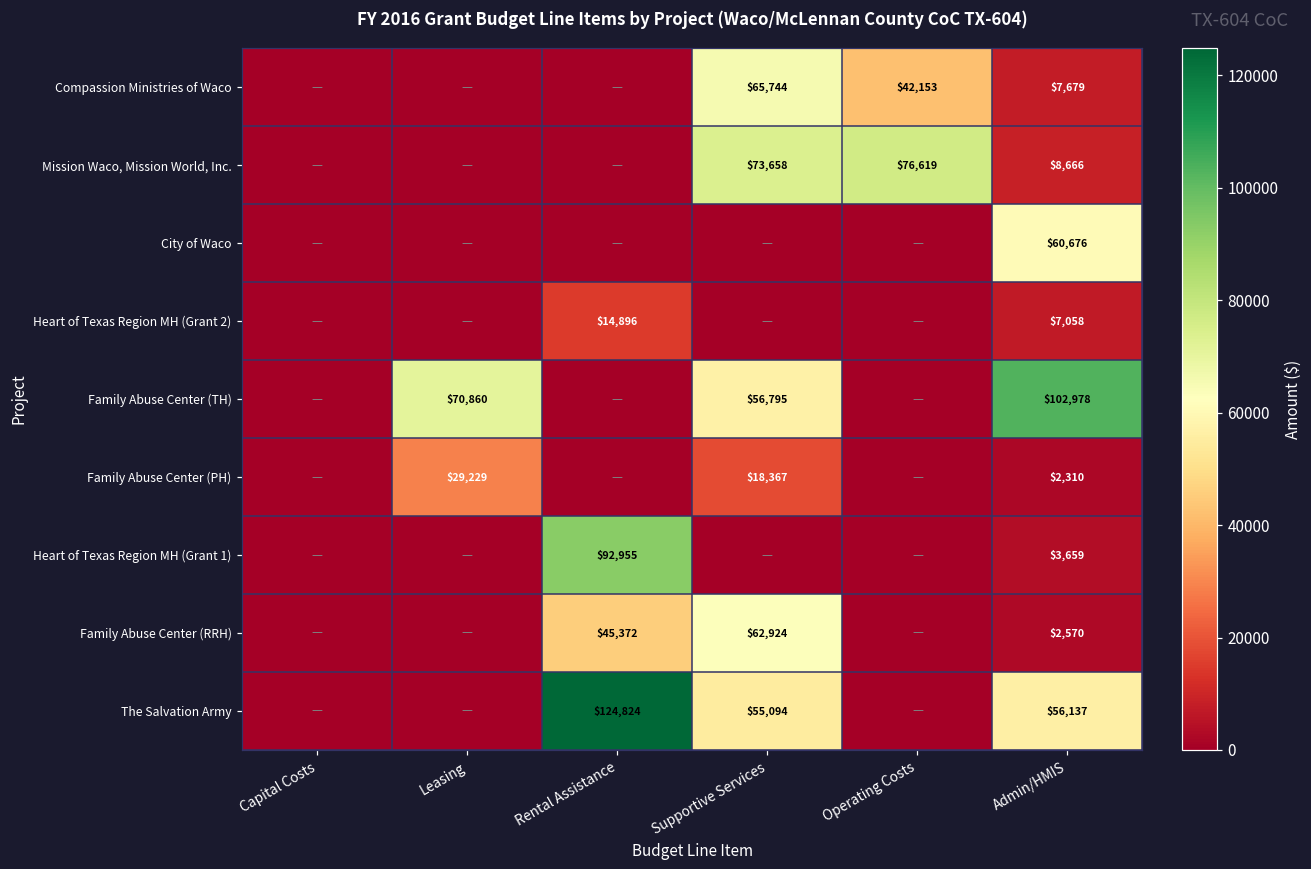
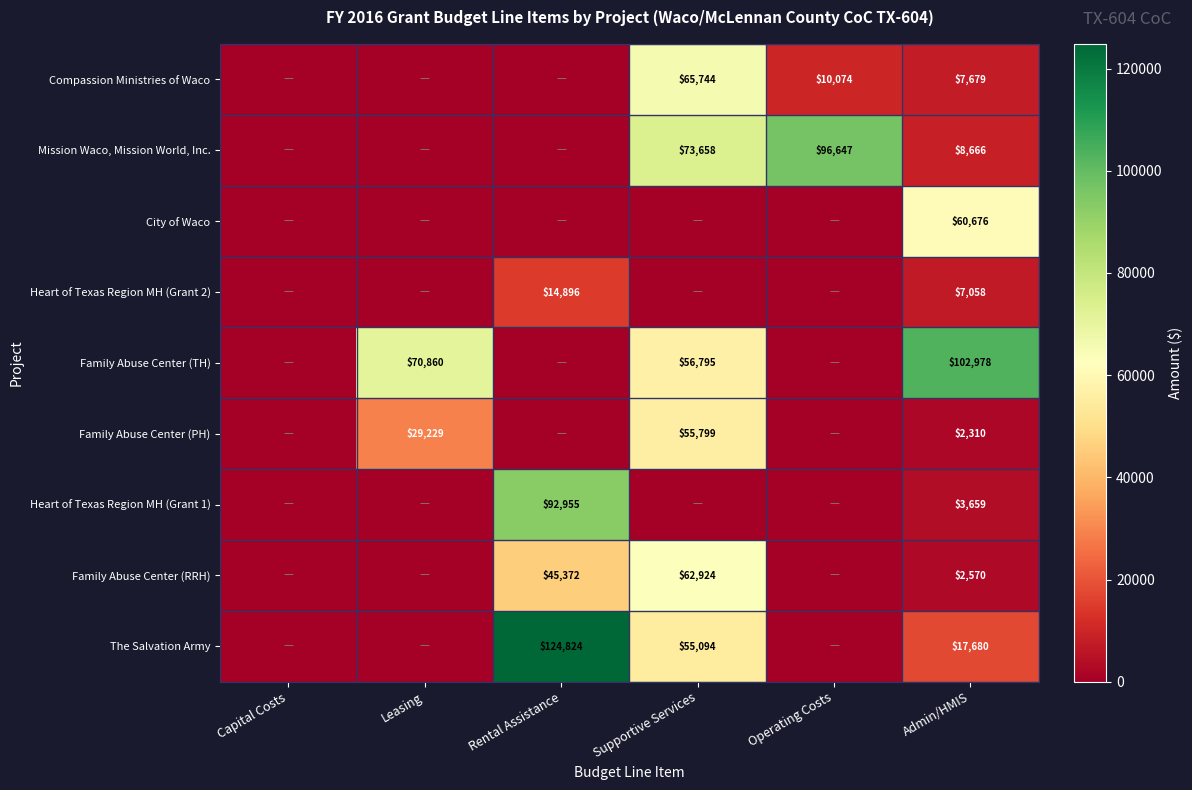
Compassion Ministries of Waco, Operating Costs: $42,153 -> $10,074
Mission Waco, Mission World, Inc., Operating Costs: $76,619 -> $96,647
Family Abuse Center (PH), Supportive Services: $18,367 -> $55,799
The Salvation Army, Admin/HMIS: $56,137 -> $17,680
